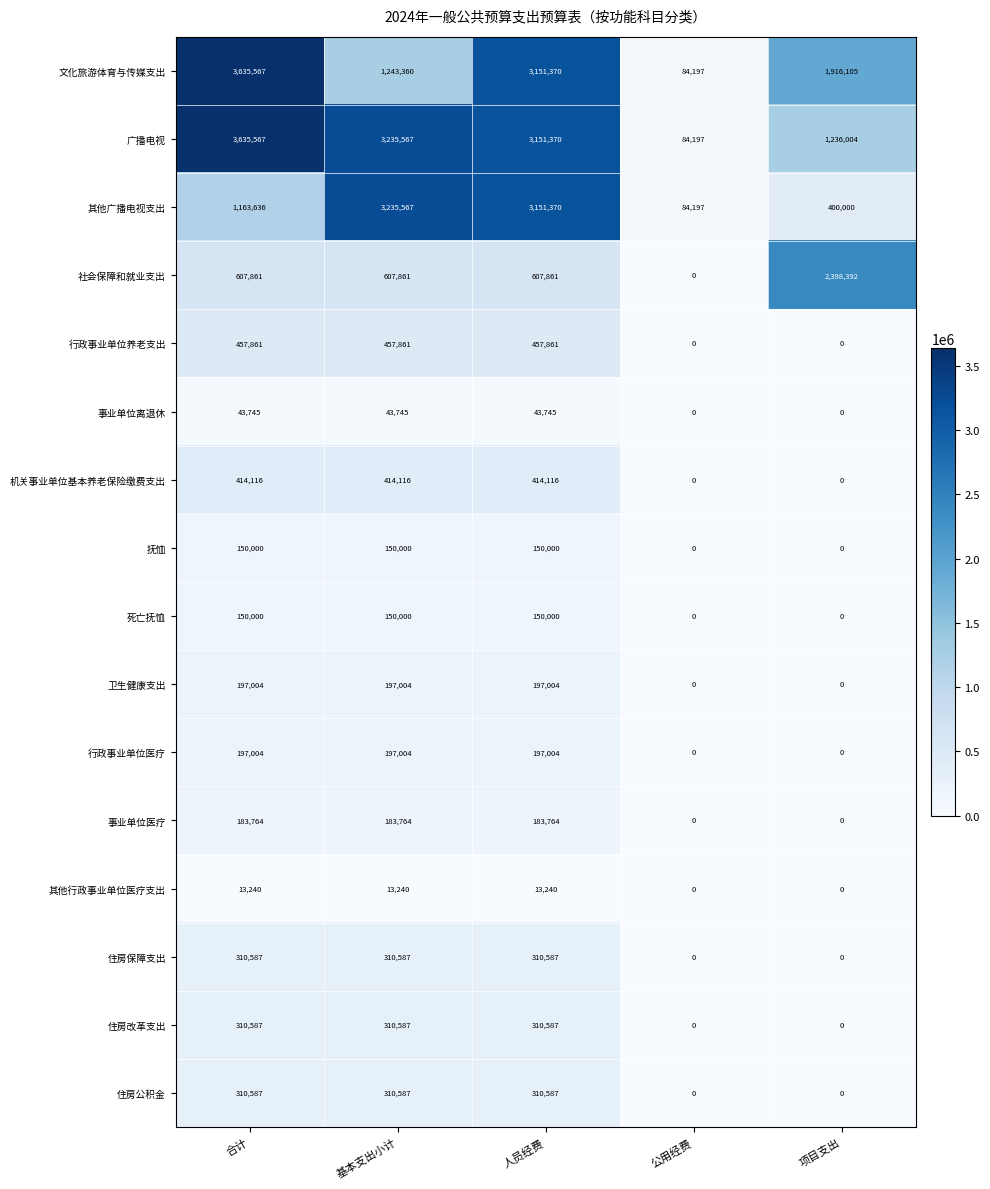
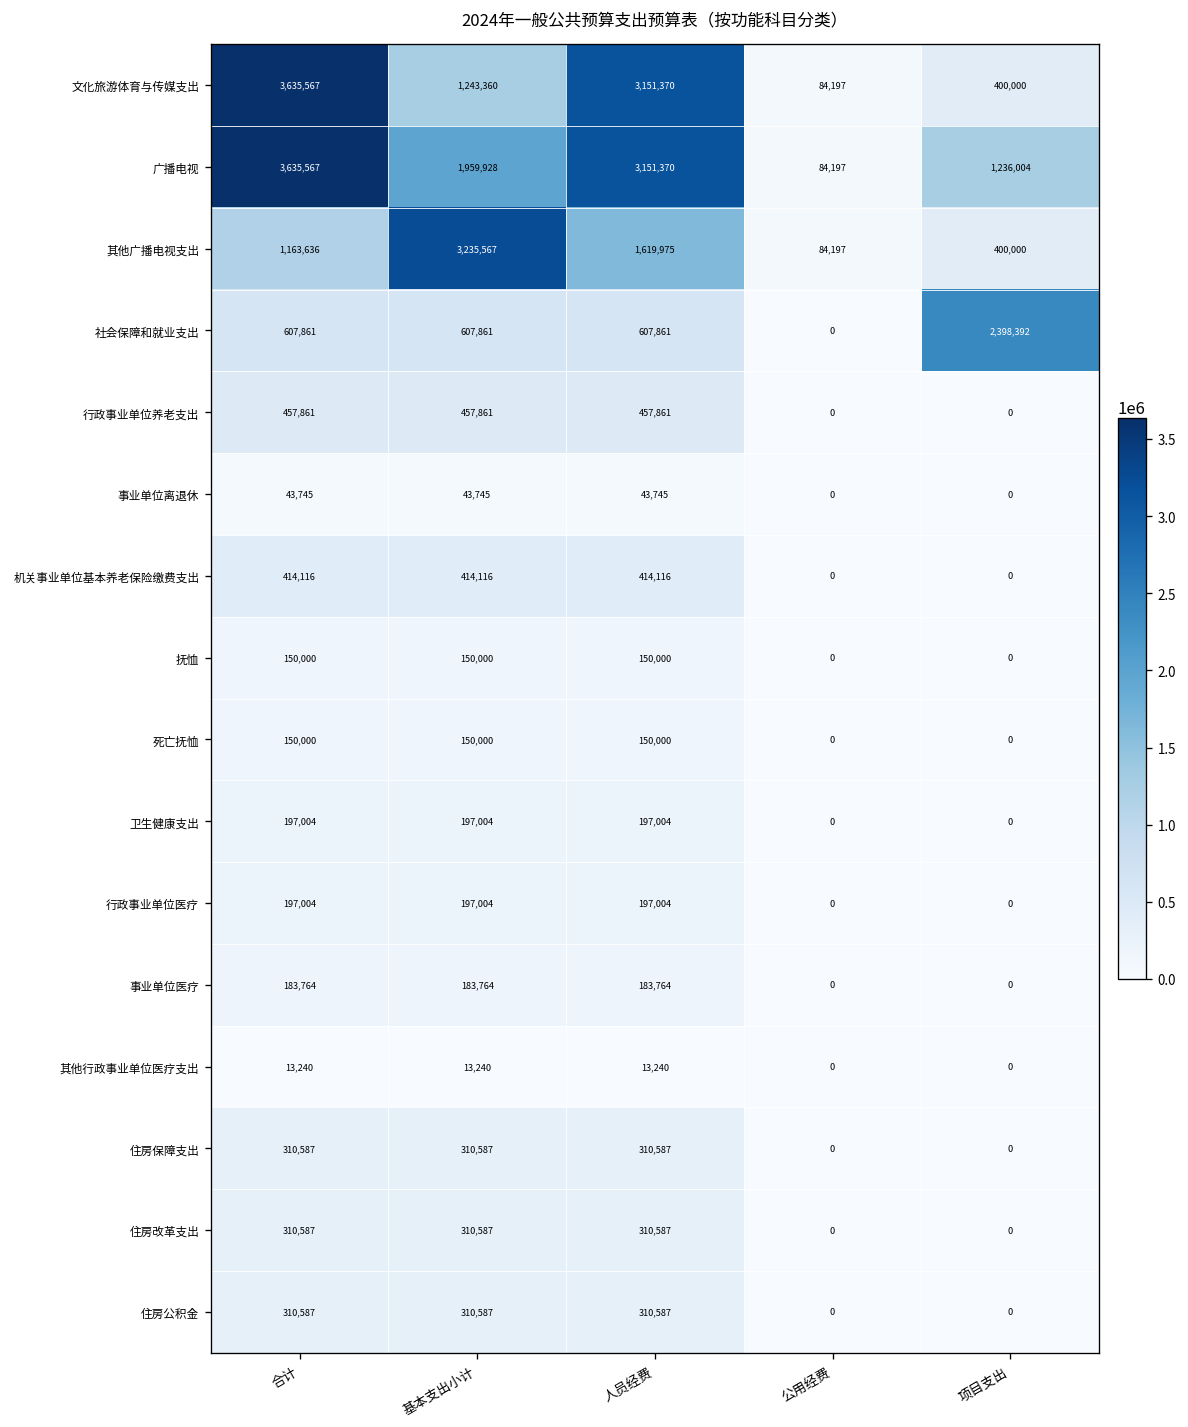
文化旅游体育与传媒支出, 项目支出: 1,916,105 -> 400,000
广播电视, 基本支出小计: 3,235,567 -> 1,959,928
其他广播电视支出, 人员经费: 3,151,370 -> 1,619,975
